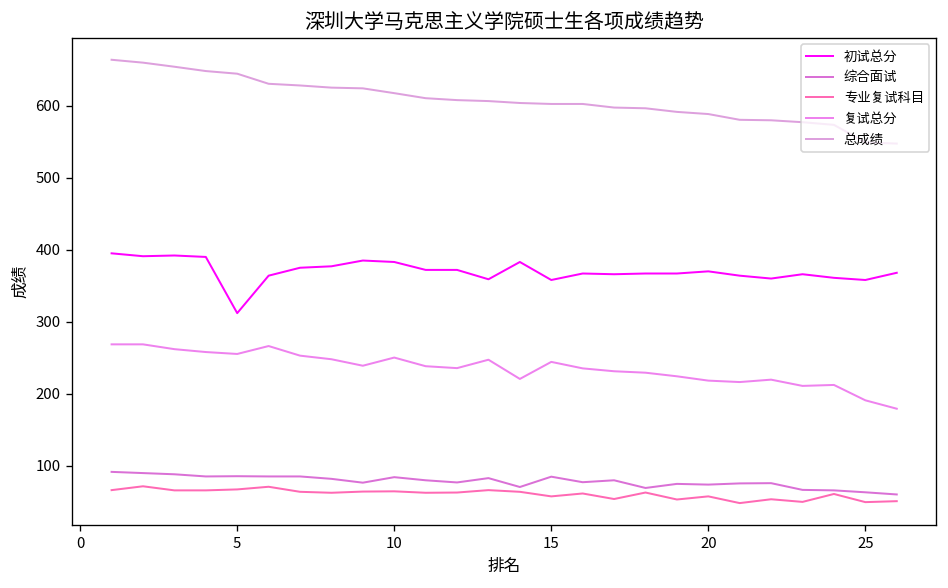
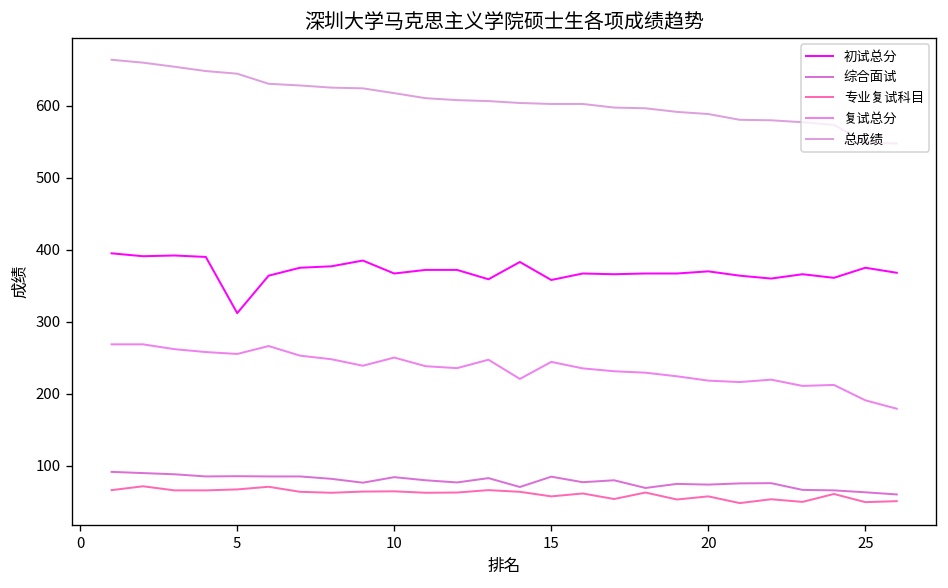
初试总分, 10: 380 -> 370
初试总分, 25: 360 -> 380
